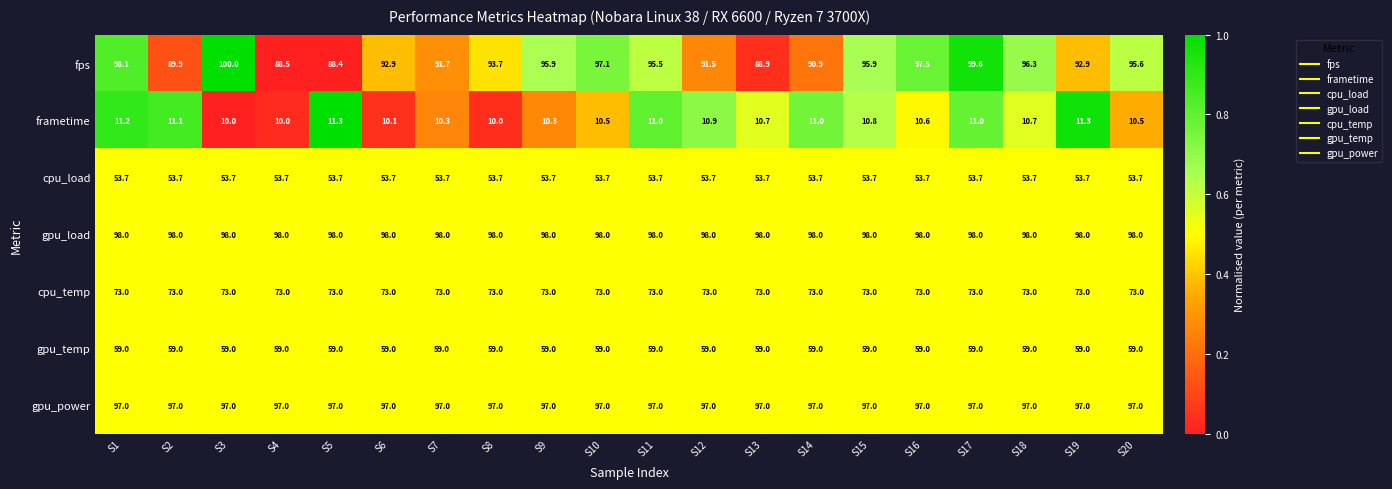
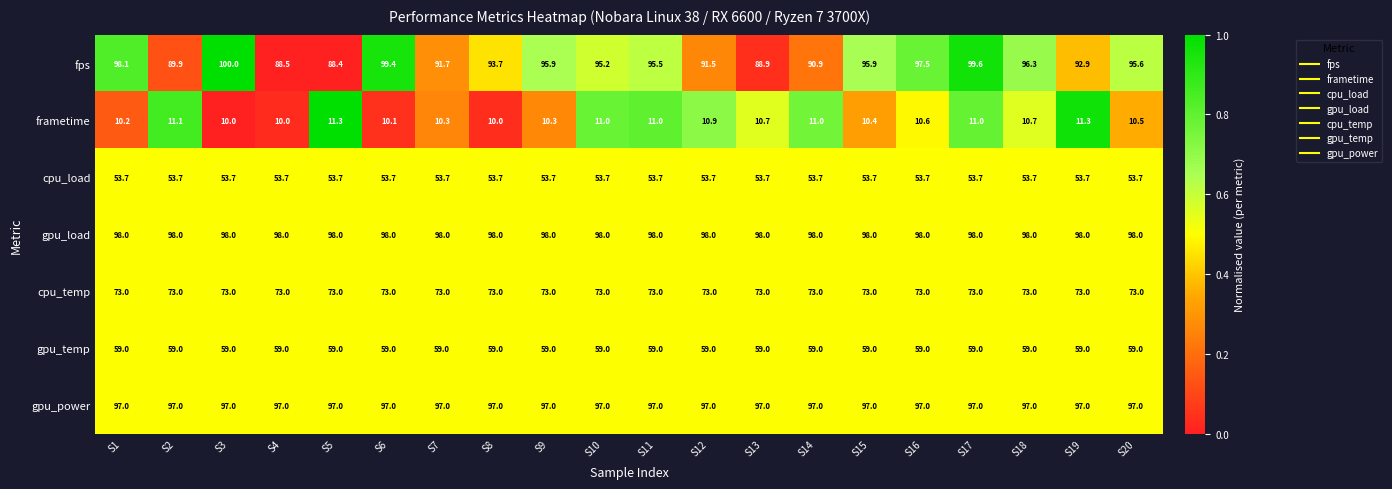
fps, S6: 92.9 -> 99.4
fps, S10: 97.1 -> 95.2
frametime, S1: 11.2 -> 10.2
frametime, S10: 10.5 -> 11.0
frametime, S15: 10.8 -> 10.4
